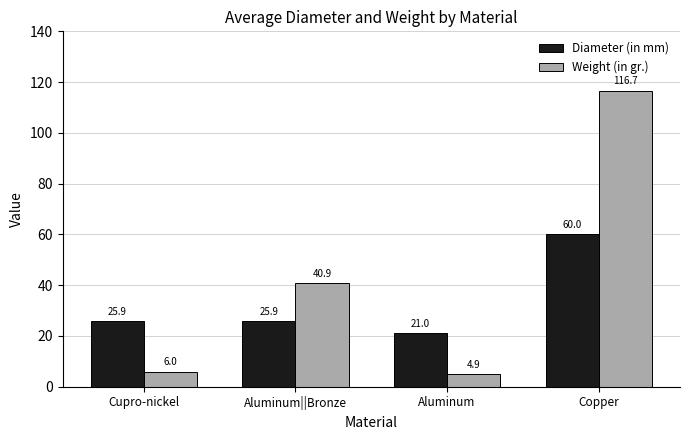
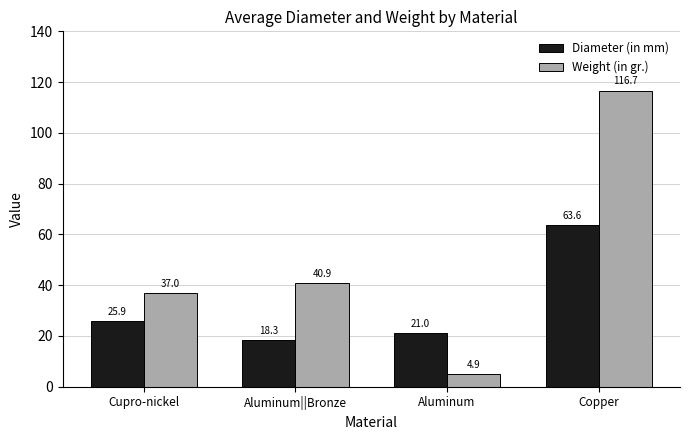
Weight (in gr.), Cupro-nickel: 6.0 -> 37.0
Diameter (in mm), Aluminum||Bronze: 25.9 -> 18.3
Diameter (in mm), Copper: 60.0 -> 63.6
